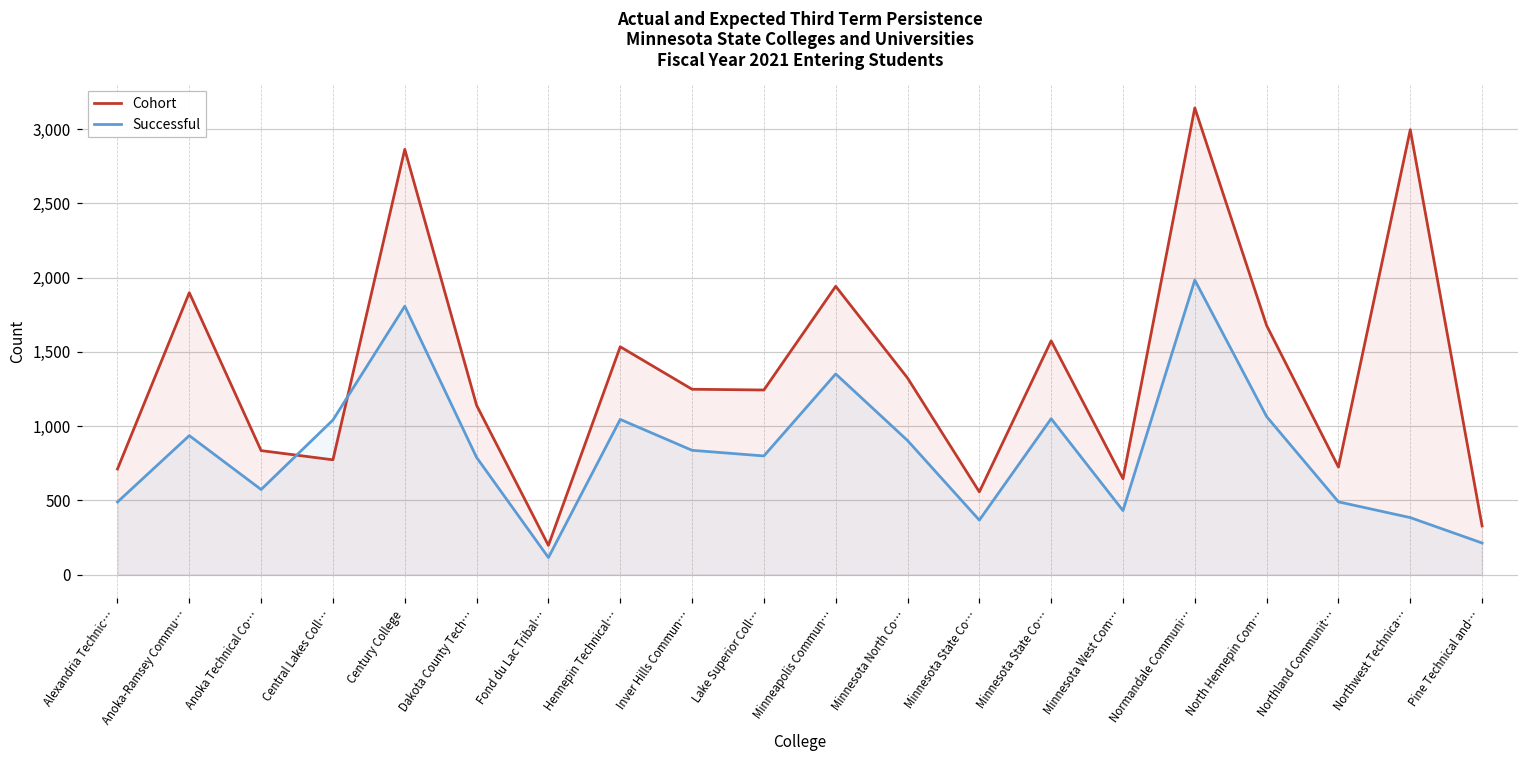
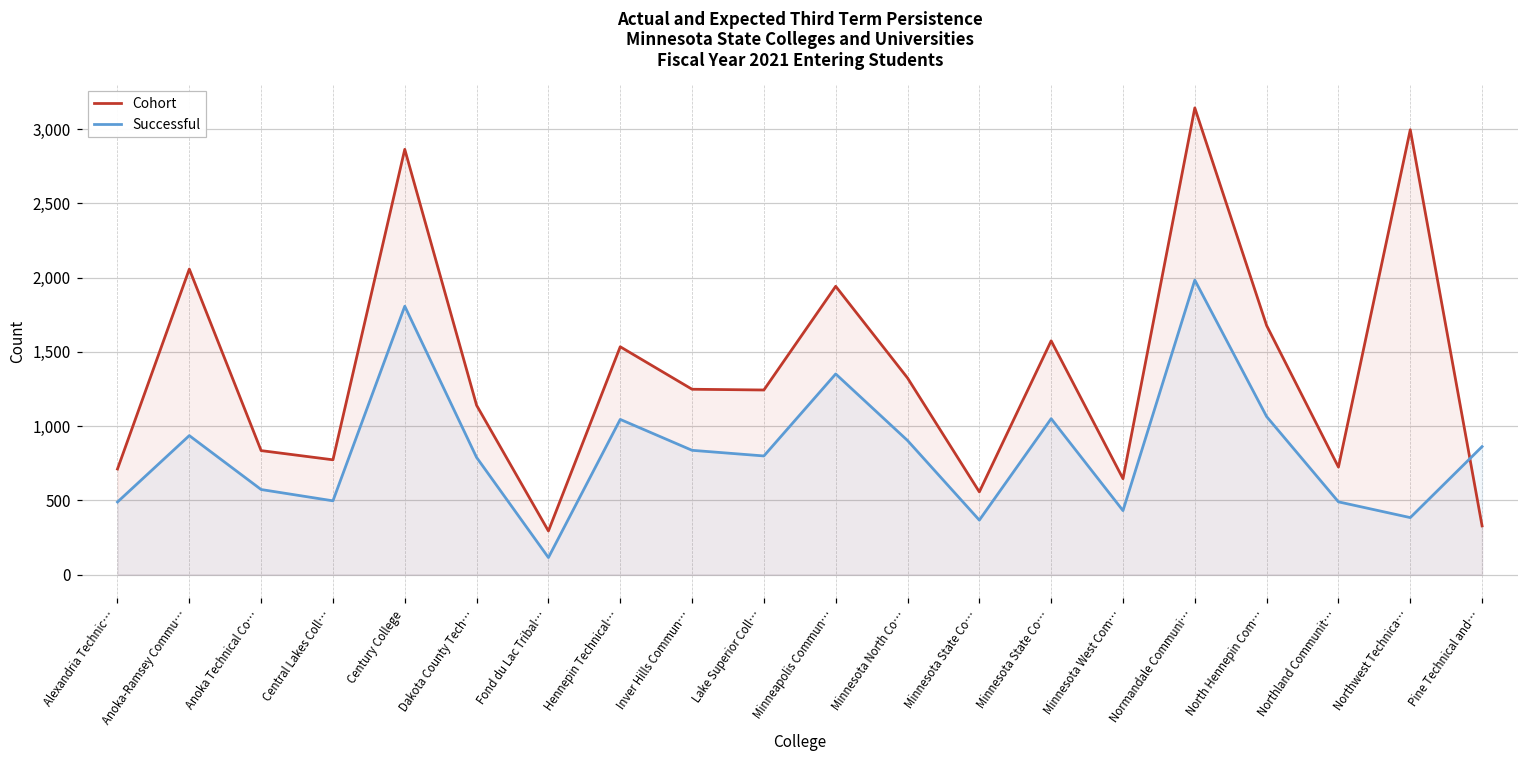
Cohort, Anoka-Ramsey Commu…: 1,900 -> 2,060
Successful, Central Lakes Coll…: 1,040 -> 500
Cohort, Fond du Lac Tribal…: 200 -> 290
Successful, Pine Technical and…: 210 -> 860
